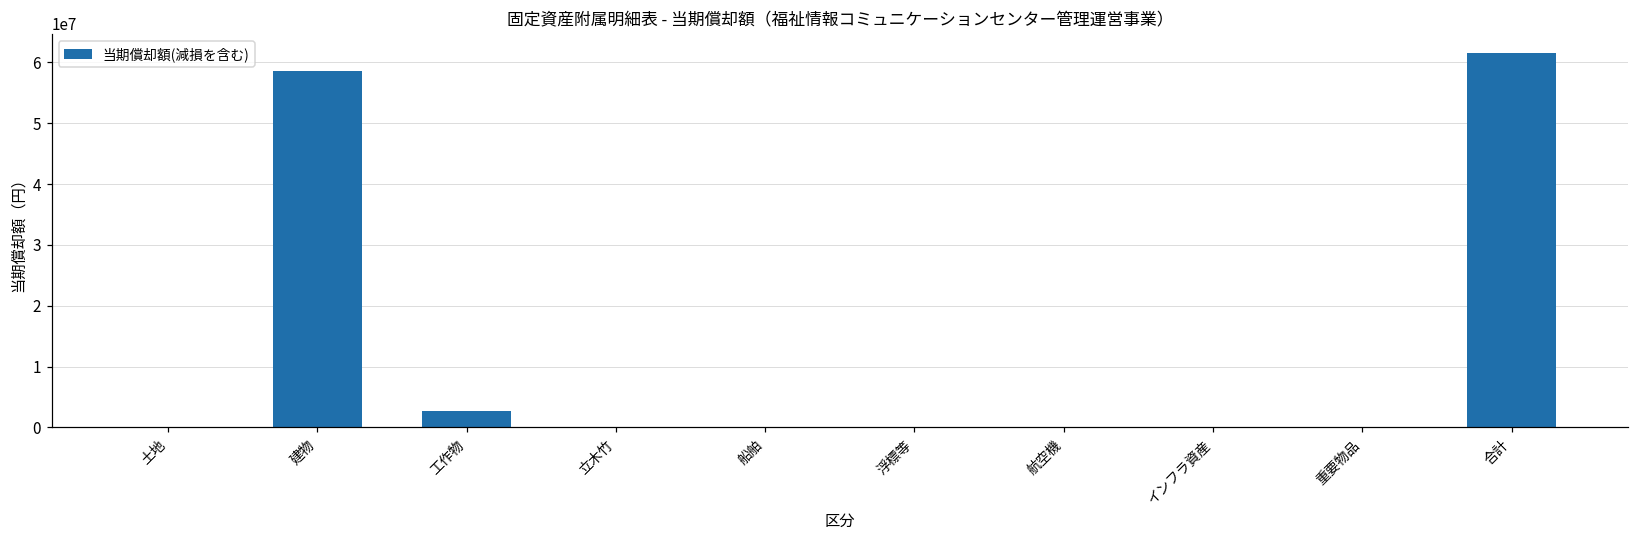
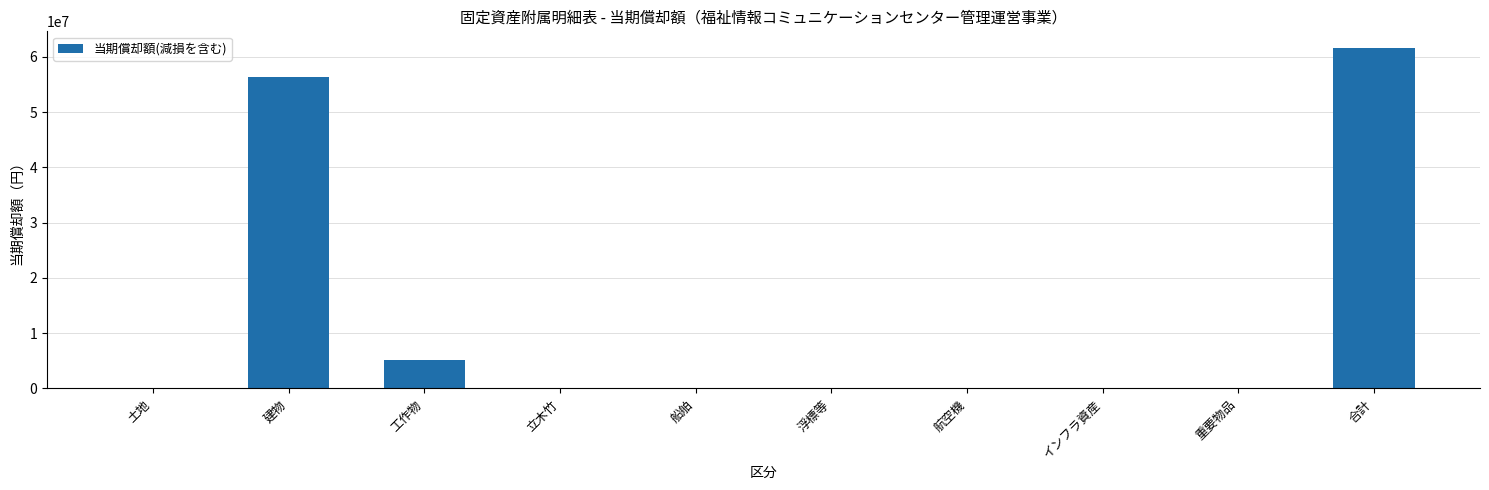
建物: 59000000 -> 56000000
工作物: 3000000 -> 5000000
